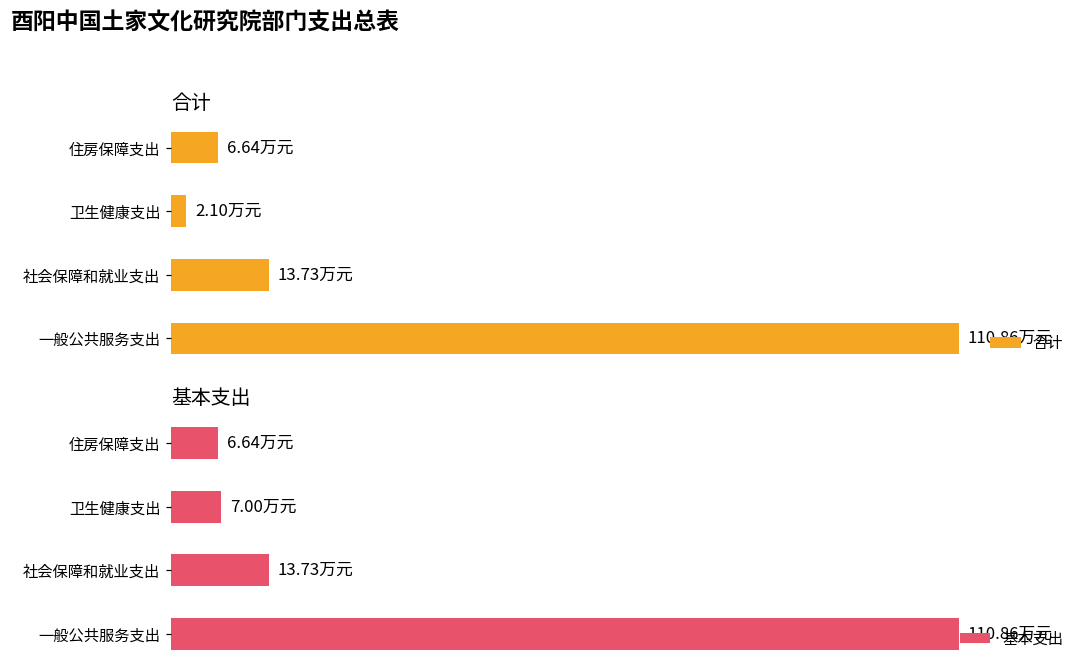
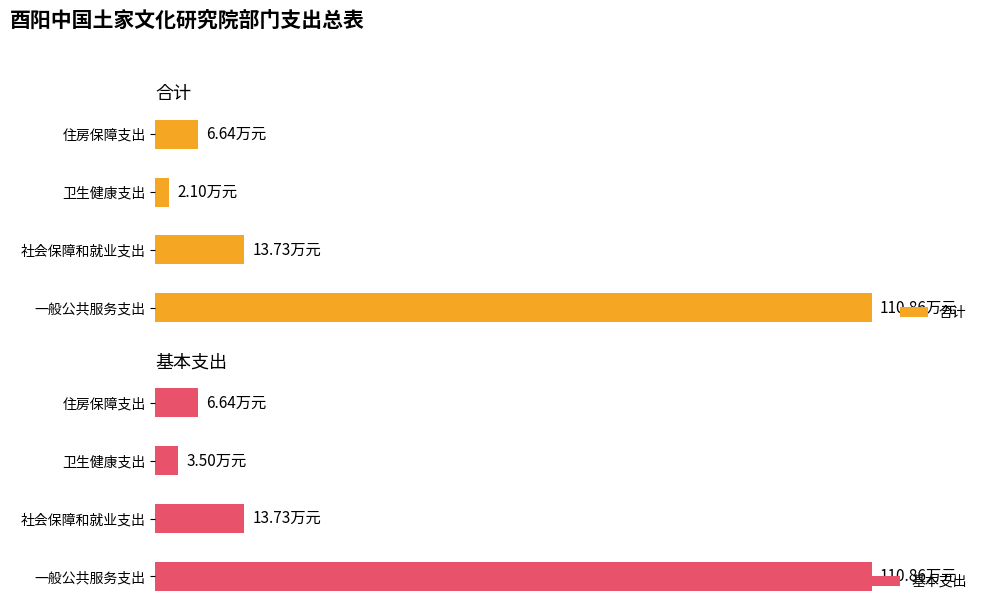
基本支出, 卫生健康支出: 7.00 -> 3.50
